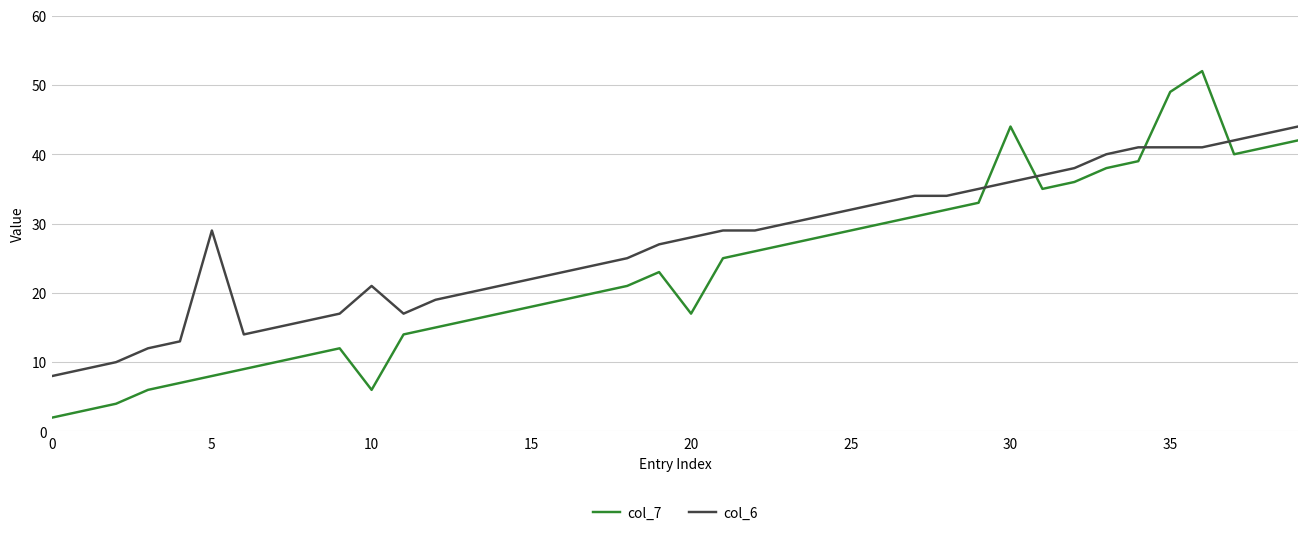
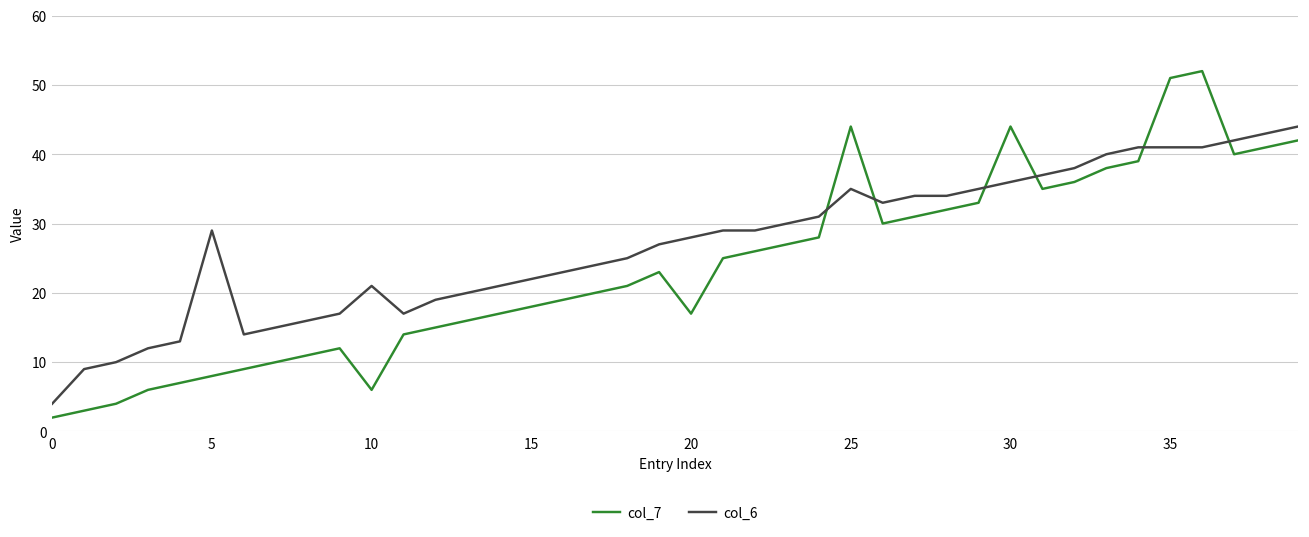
col_6, 0: 8 -> 4
col_7, 25: 29 -> 44
col_6, 25: 32 -> 35
col_7, 35: 49 -> 51
